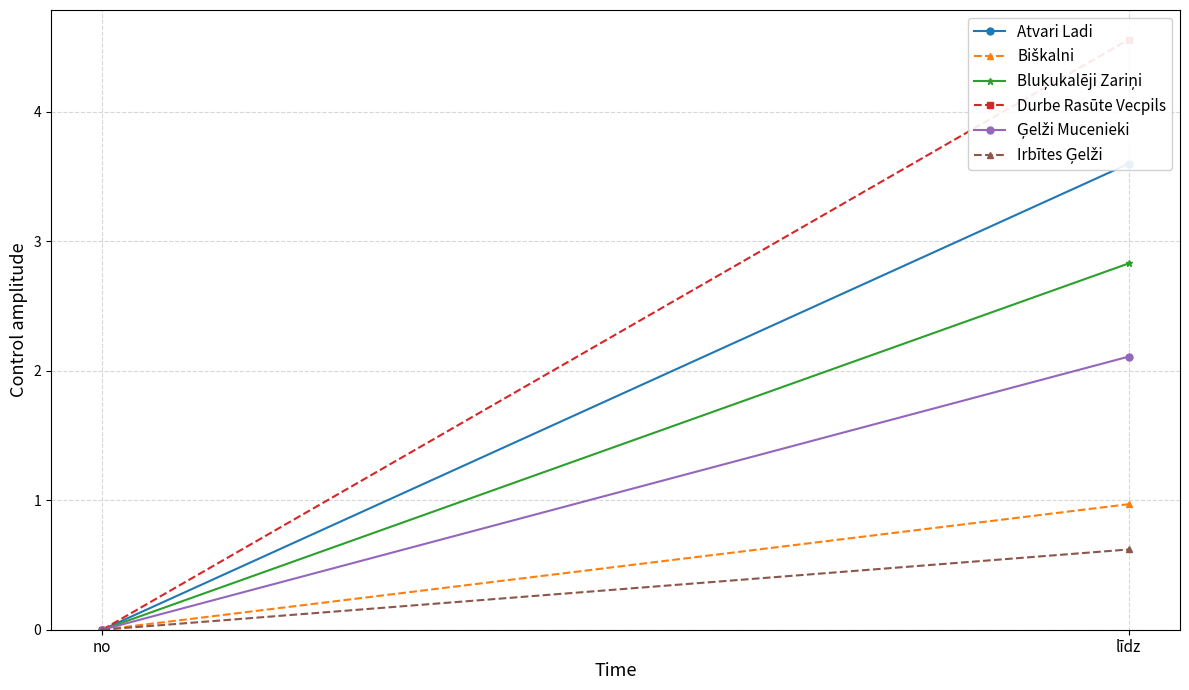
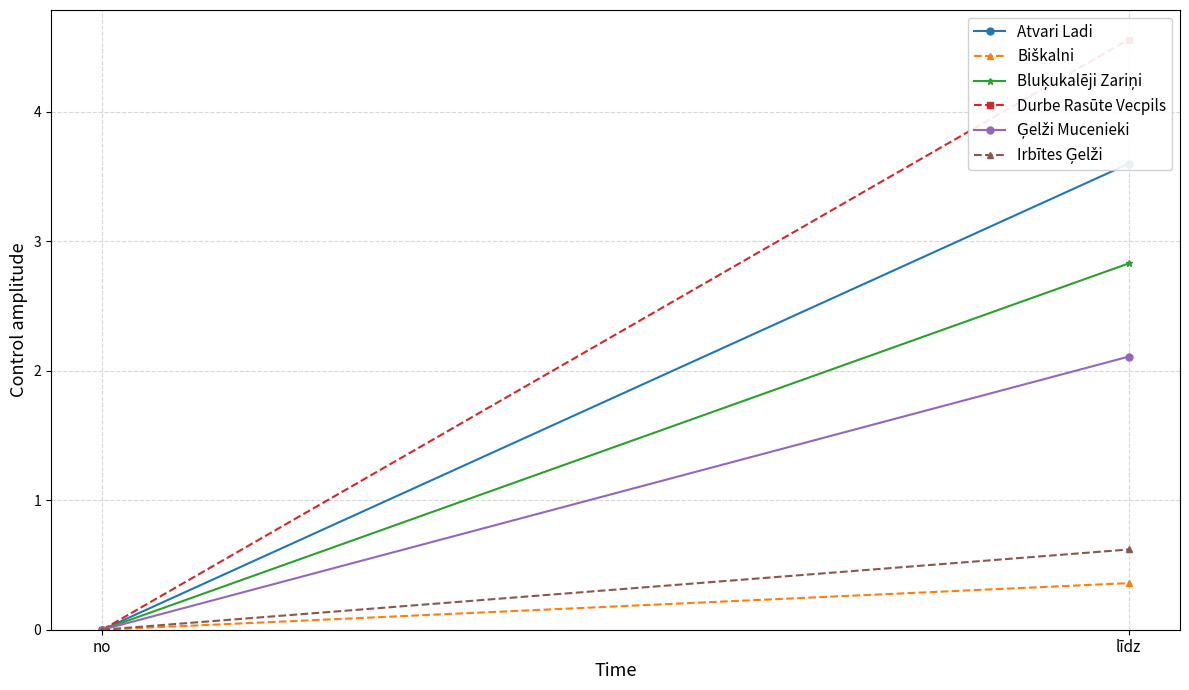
Biškalni, līdz: 0.97 -> 0.36
